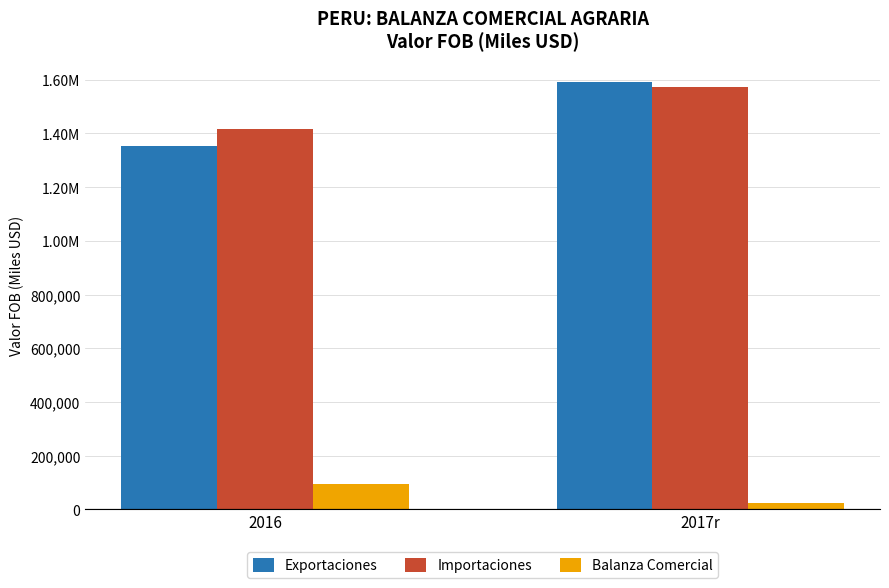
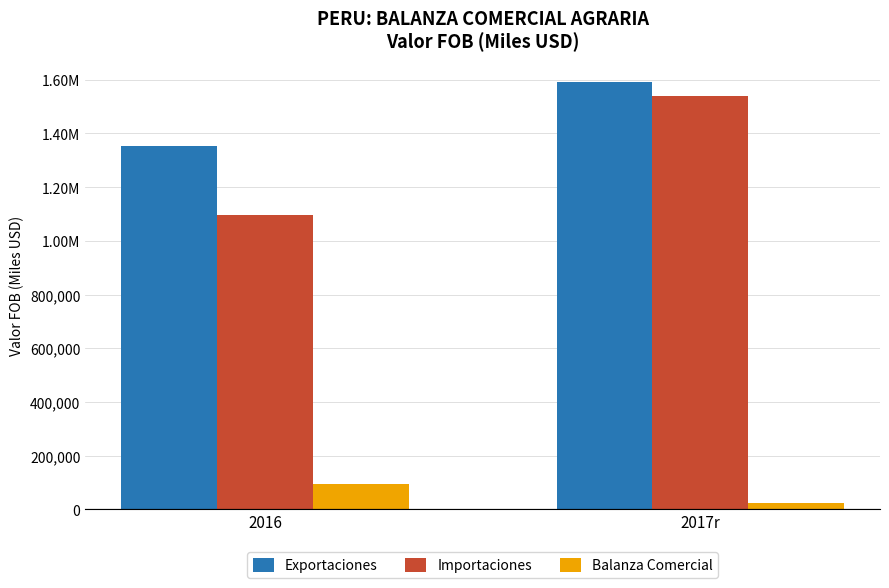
Importaciones, 2016: 1,420,000 -> 1,100,000
Importaciones, 2017r: 1,570,000 -> 1,540,000
